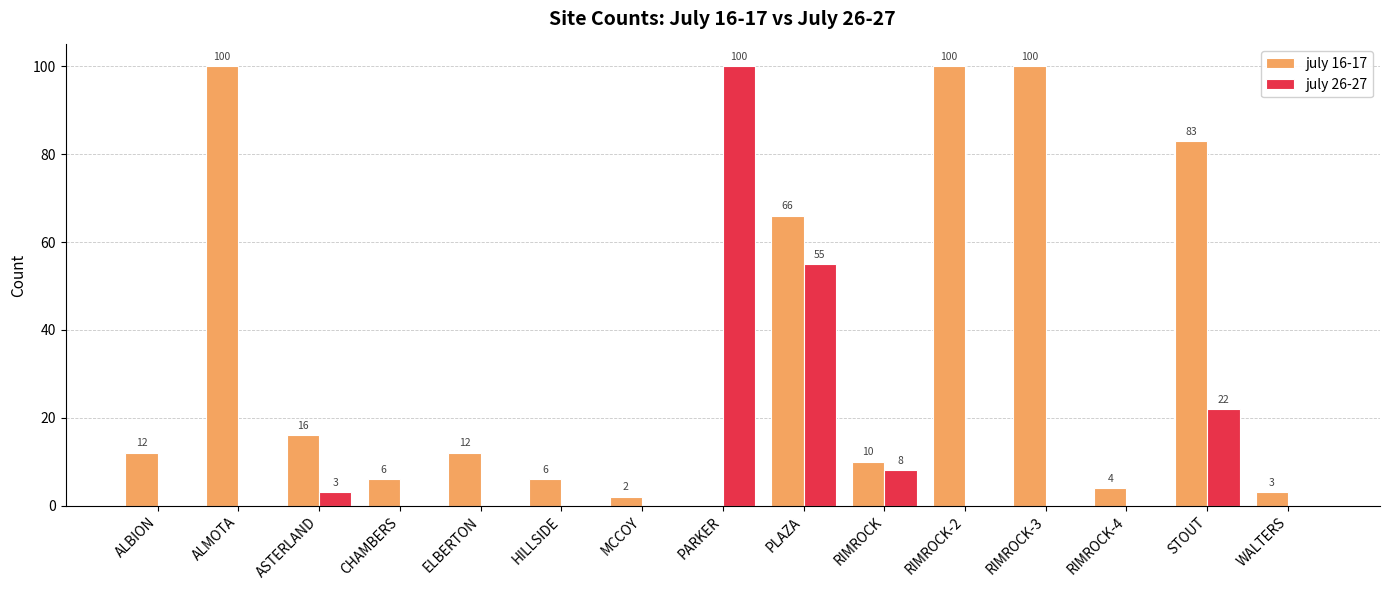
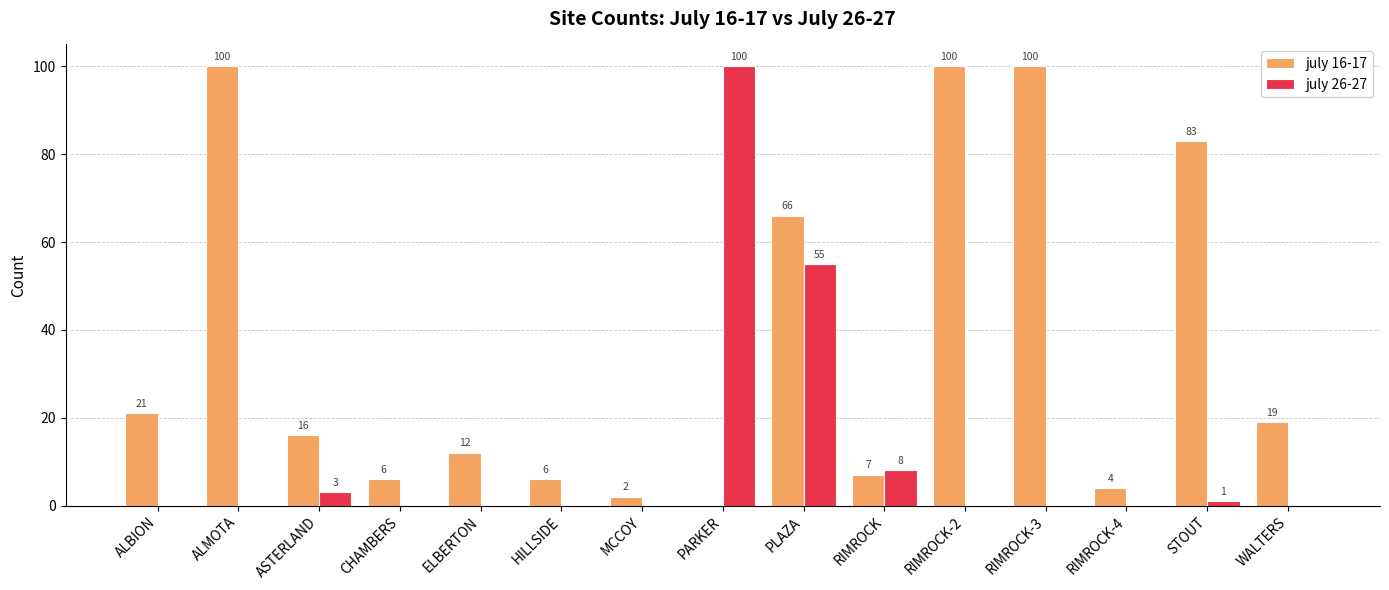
july 16-17, ALBION: 12 -> 21
july 16-17, RIMROCK: 10 -> 7
july 26-27, STOUT: 22 -> 1
july 16-17, WALTERS: 3 -> 19
